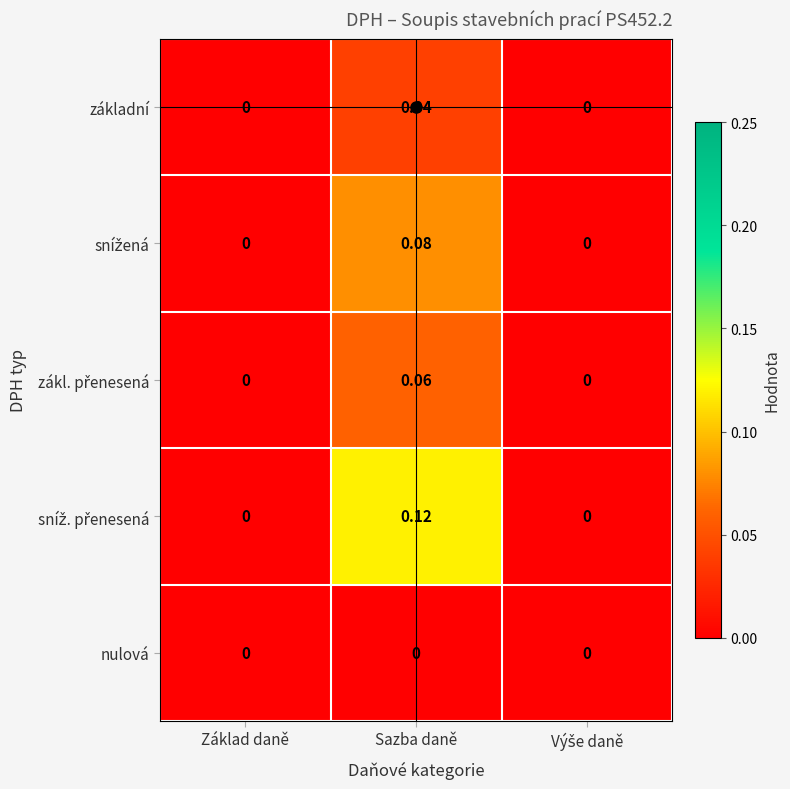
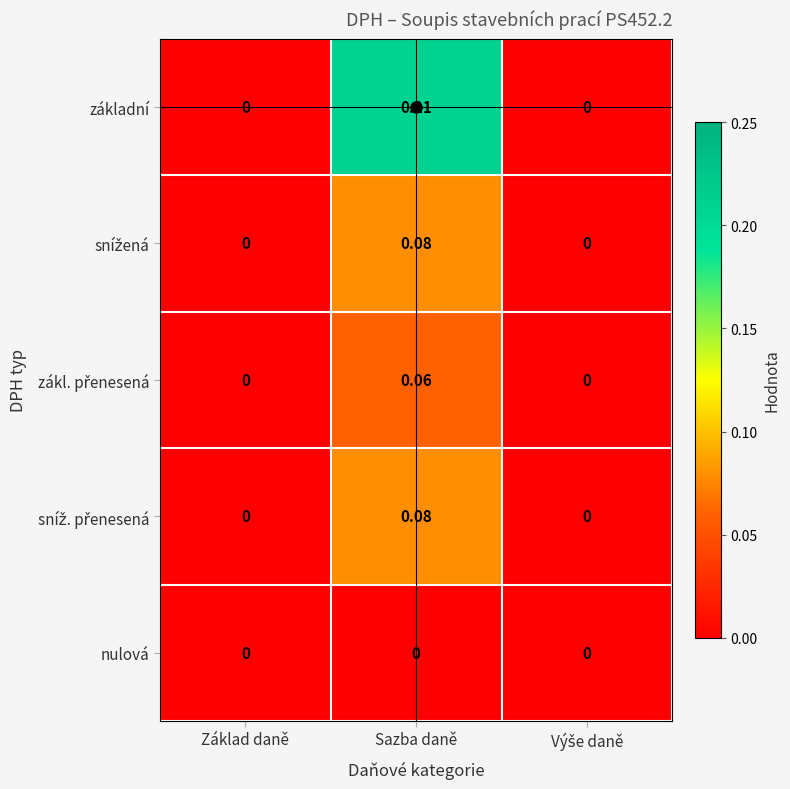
základní, Sazba daně: 0.04 -> 0.21
sníž. přenesená, Sazba daně: 0.12 -> 0.08
